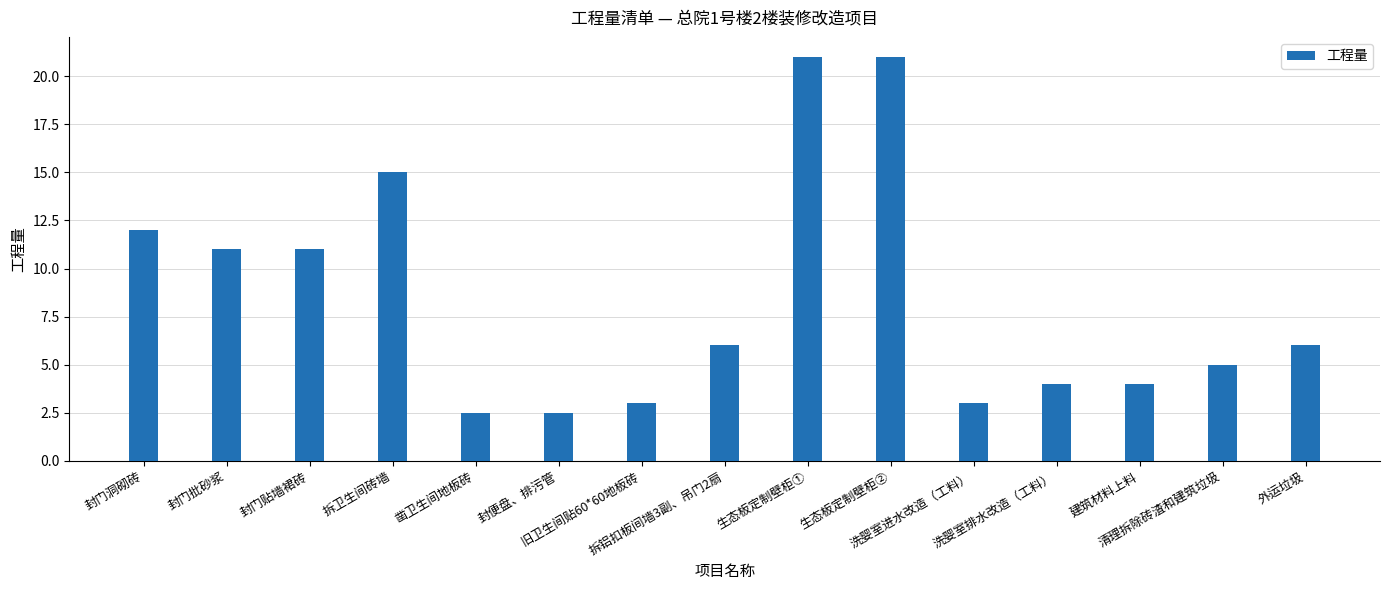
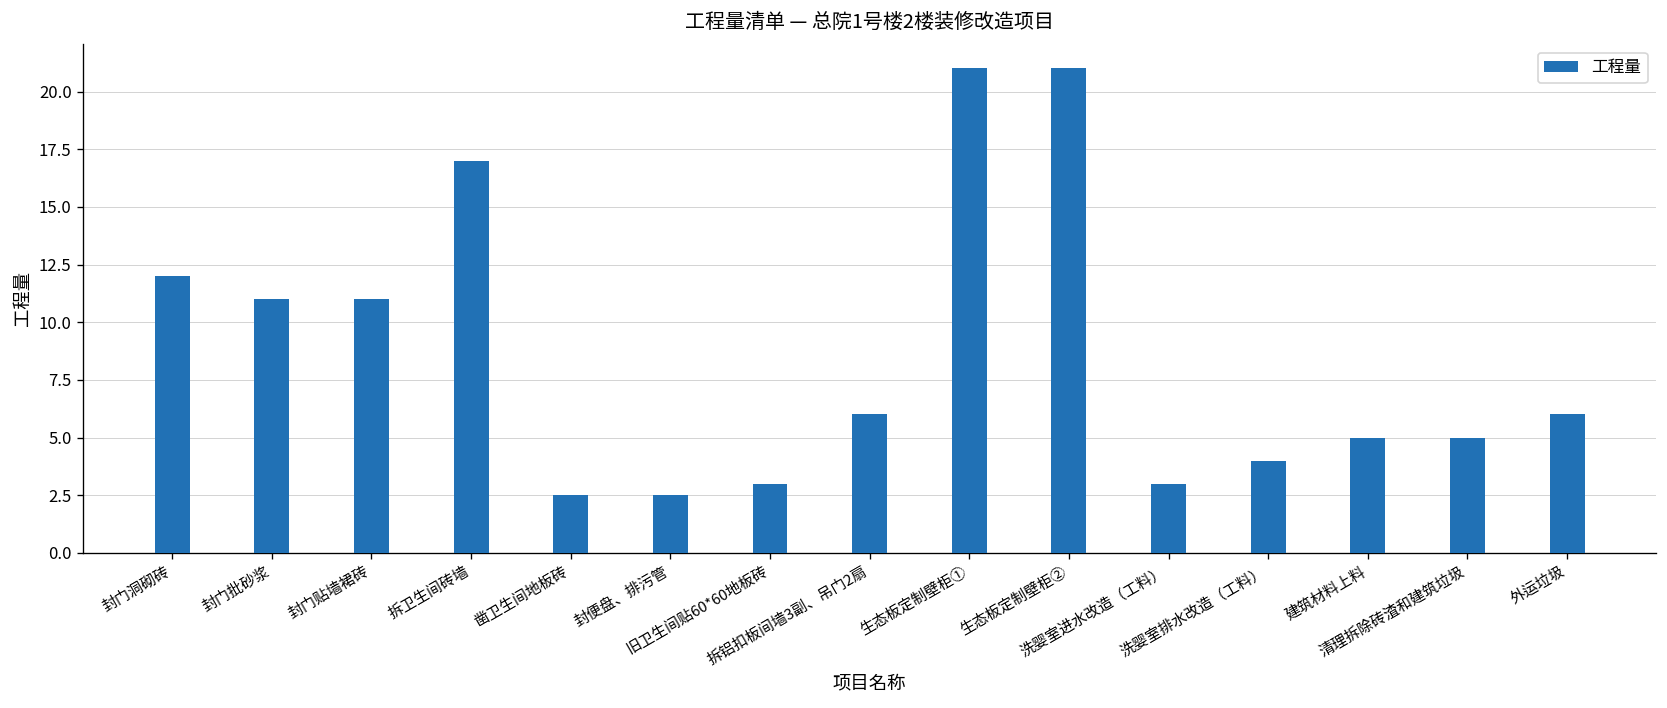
拆卫生间砖墙: 15 -> 17
建筑材料上料: 4 -> 5
